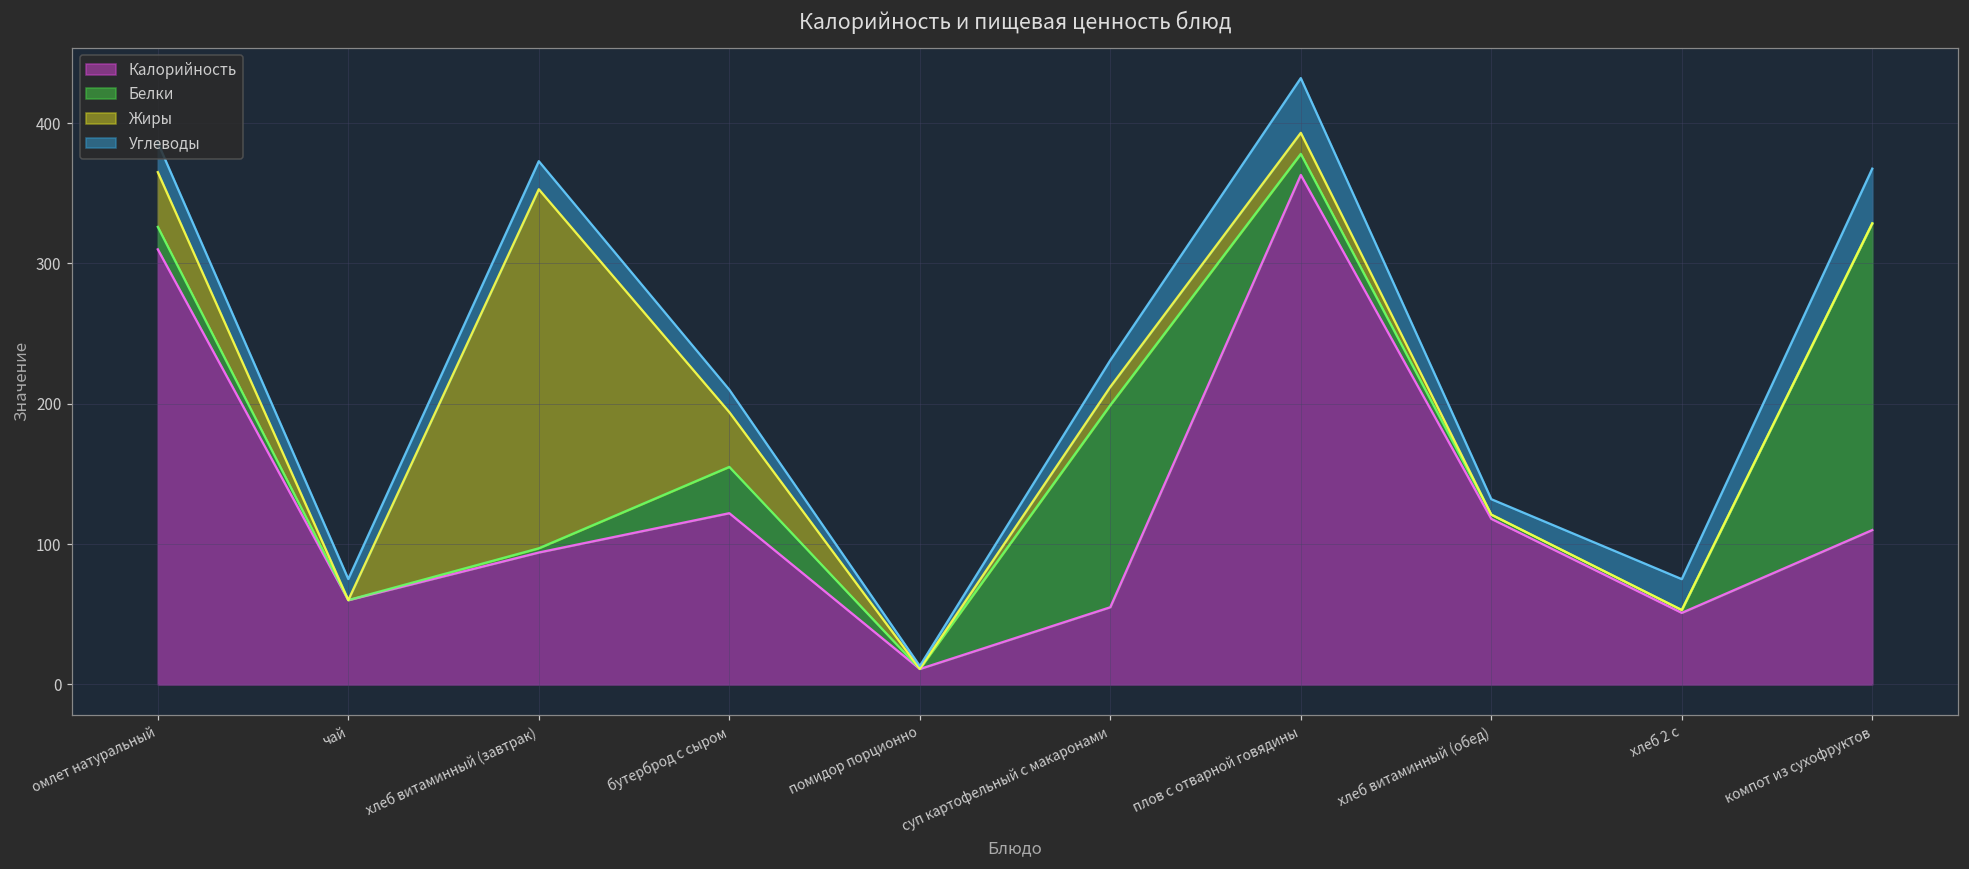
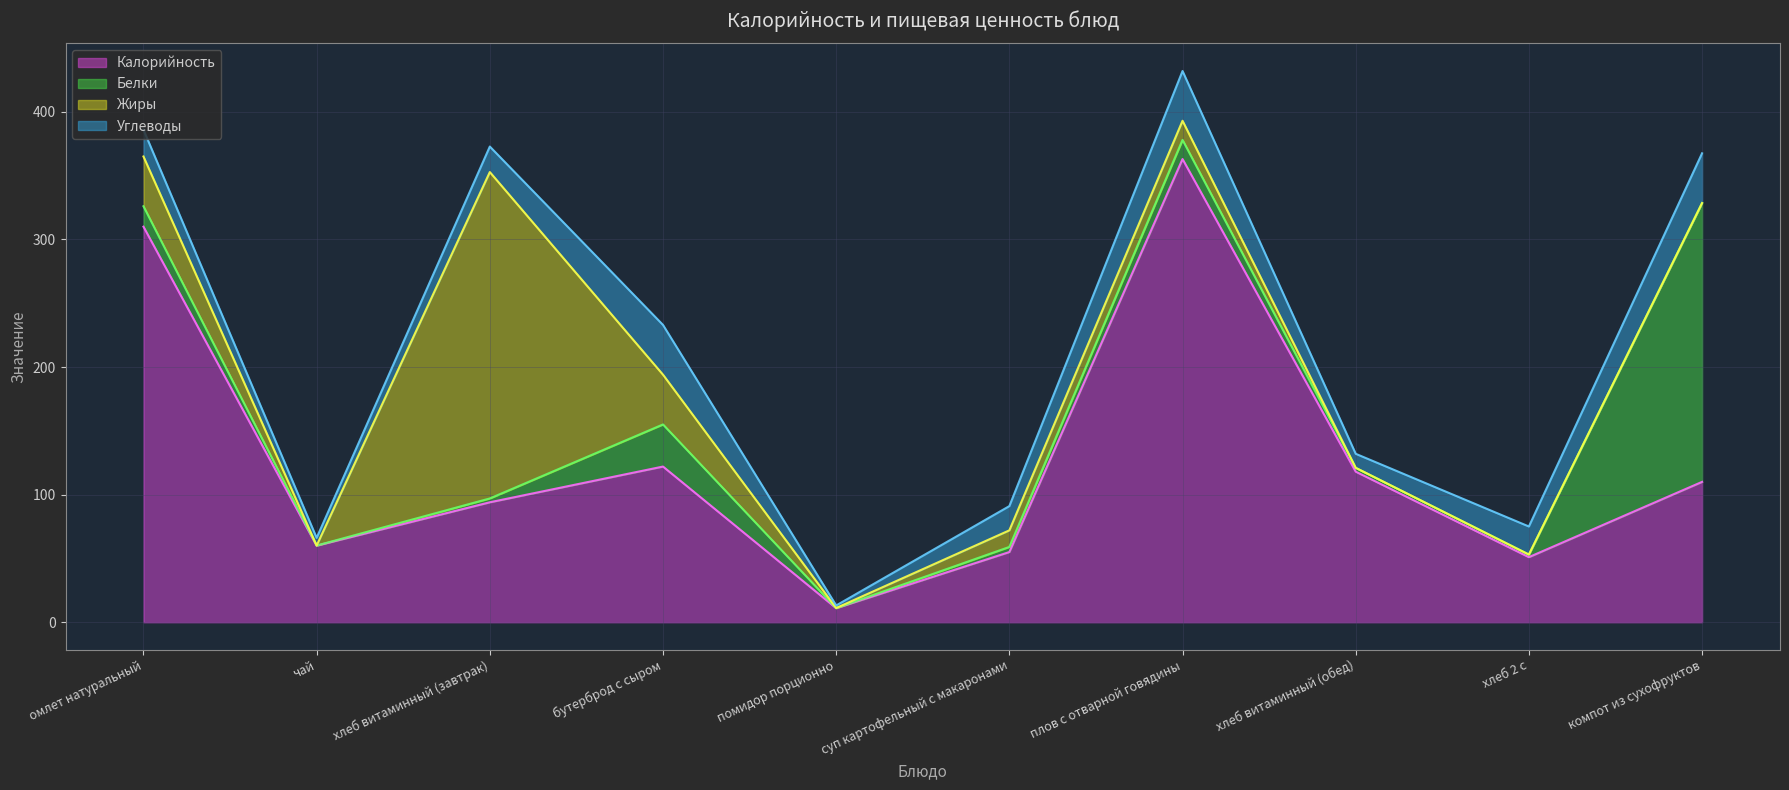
Углеводы, чай: 15 -> 6
Углеводы, бутерброд с сыром: 16 -> 39
Белки, суп картофельный с макаронами: 144 -> 4
